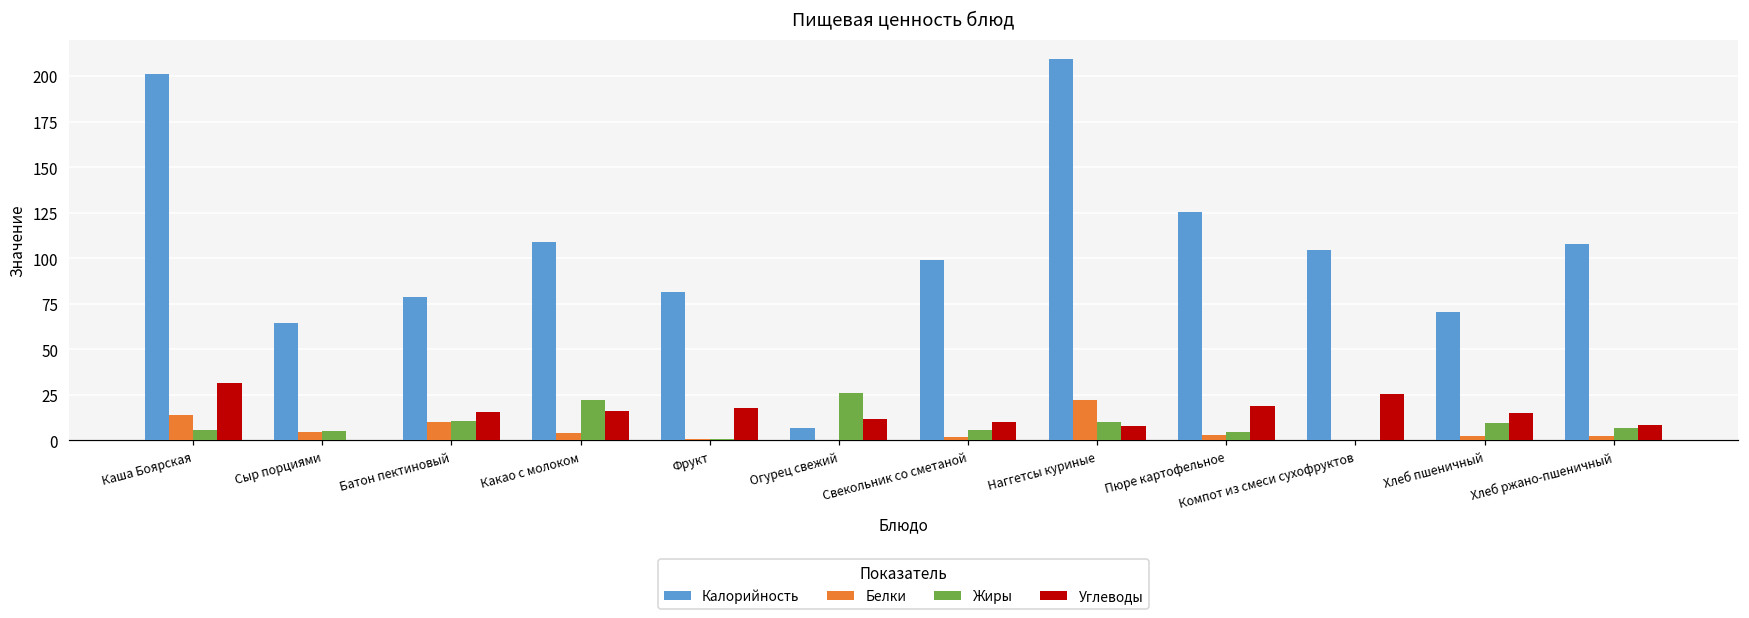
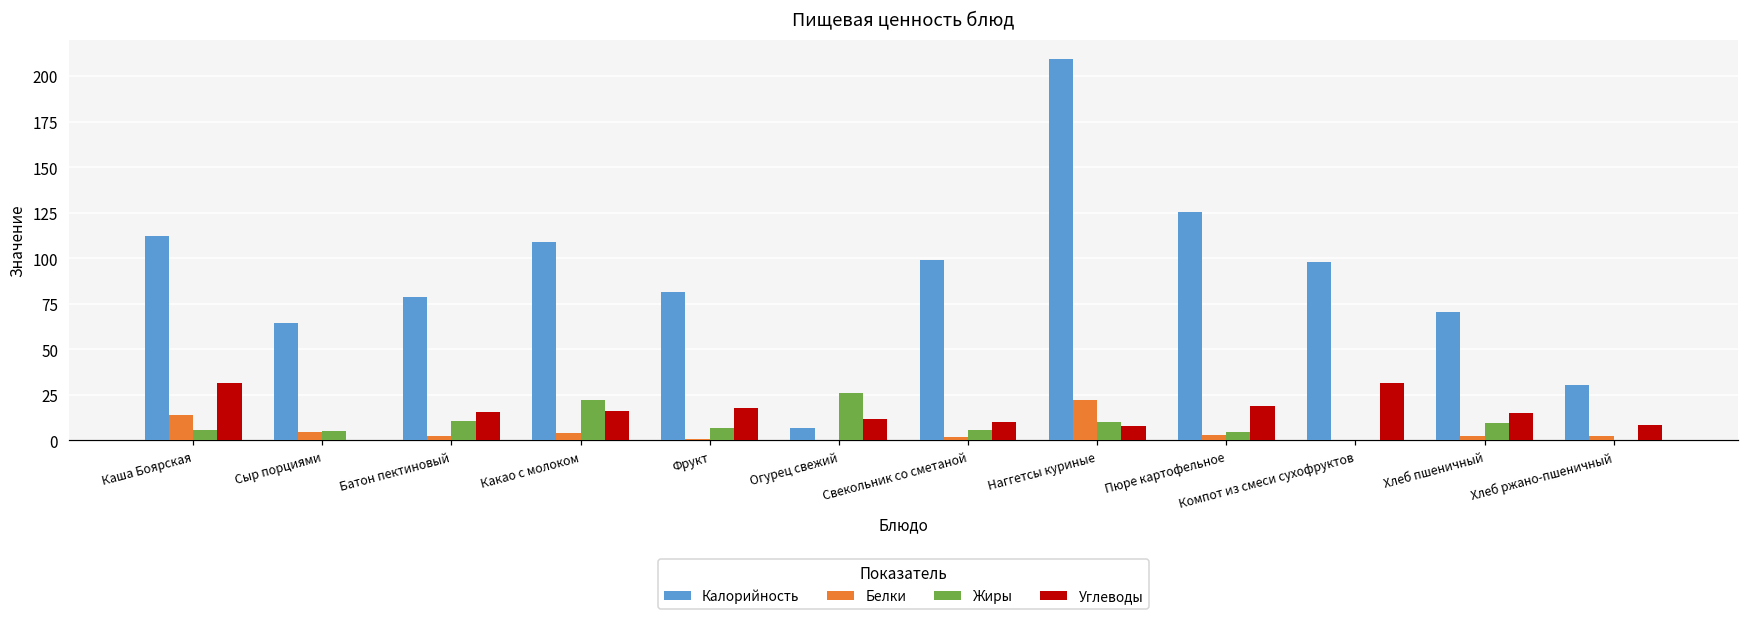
Калорийность, Каша Боярская: 201 -> 112
Белки, Батон пектиновый: 10 -> 2
Жиры, Фрукт: 1 -> 7
Калорийность, Компот из смеси сухофруктов: 104 -> 98
Углеводы, Компот из смеси сухофруктов: 26 -> 32
Калорийность, Хлеб ржано-пшеничный: 108 -> 30
Жиры, Хлеб ржано-пшеничный: 7 -> 0
